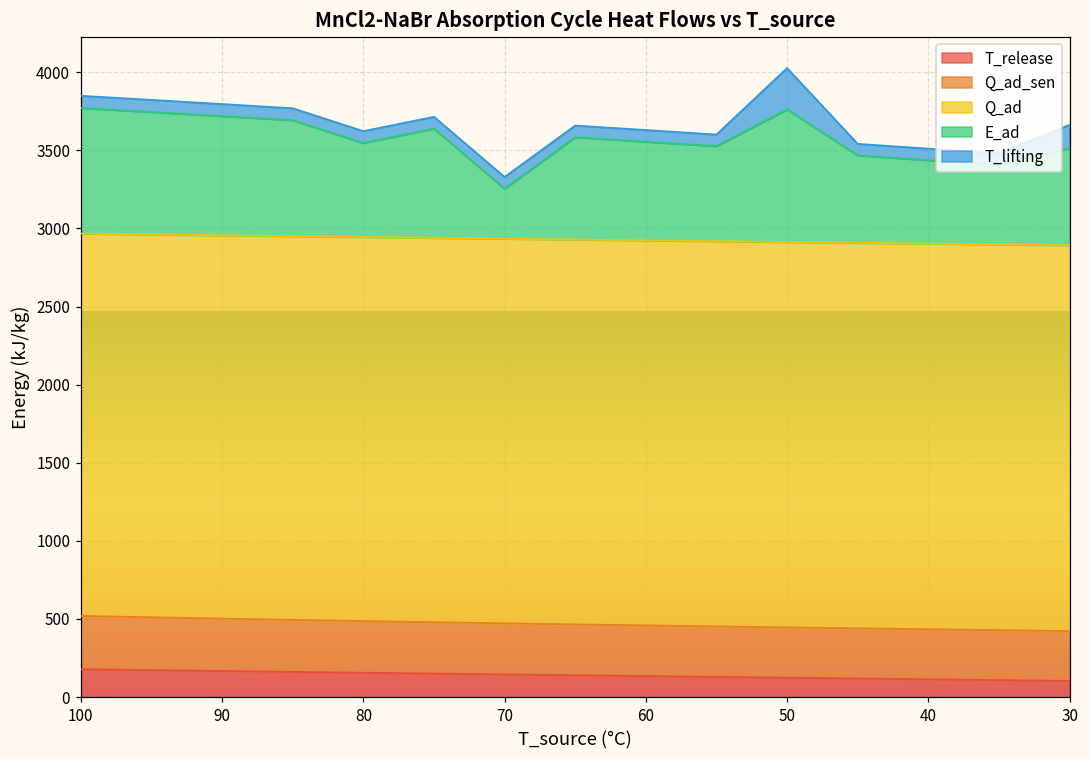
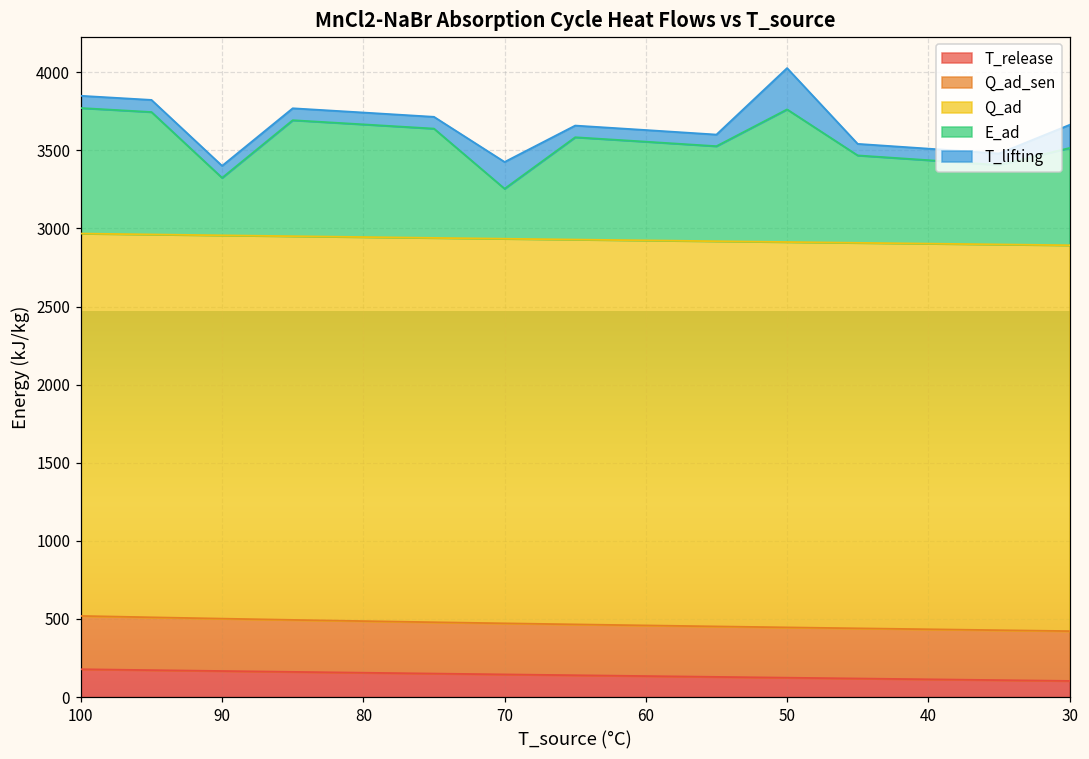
E_ad, 90: 760 -> 370
E_ad, 80: 600 -> 720
T_lifting, 70: 80 -> 170
